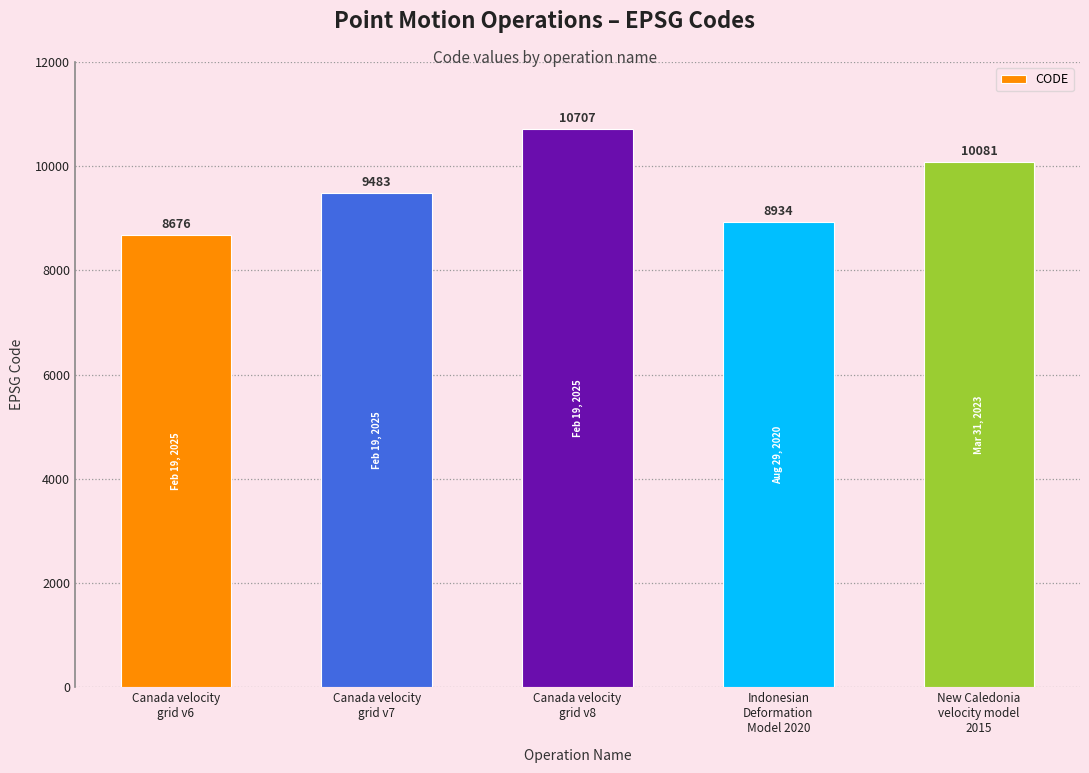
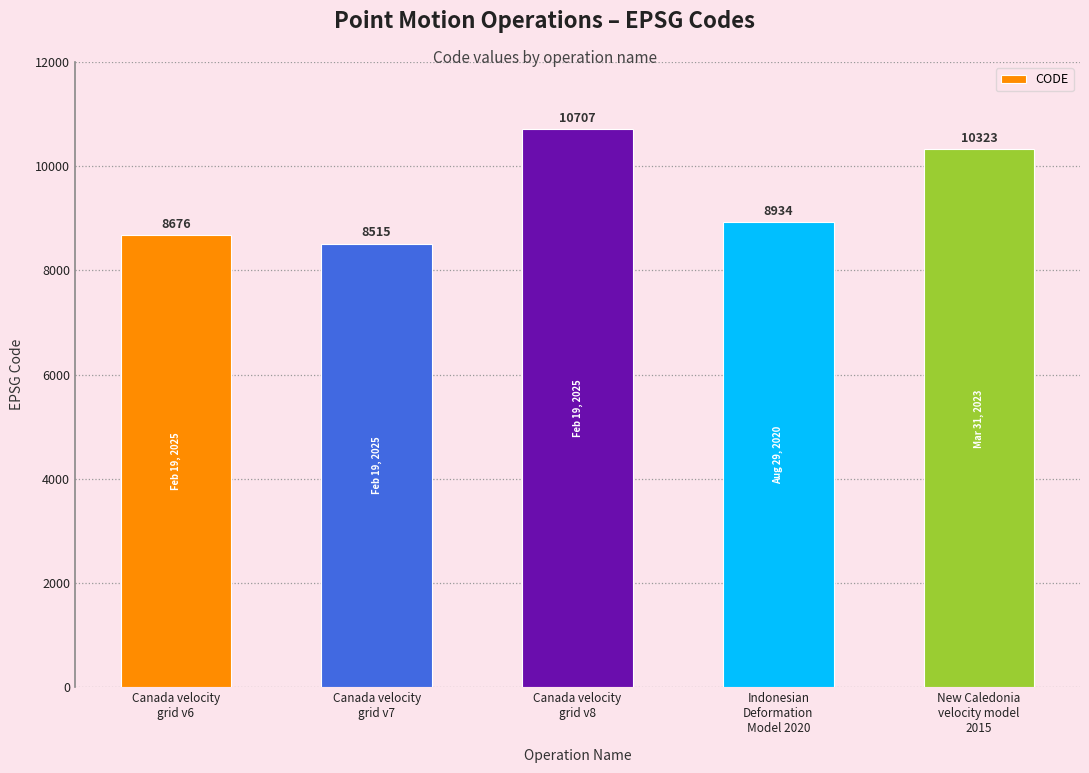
Canada velocity grid v7: 9483 -> 8515
New Caledonia velocity model 2015: 10081 -> 10323
